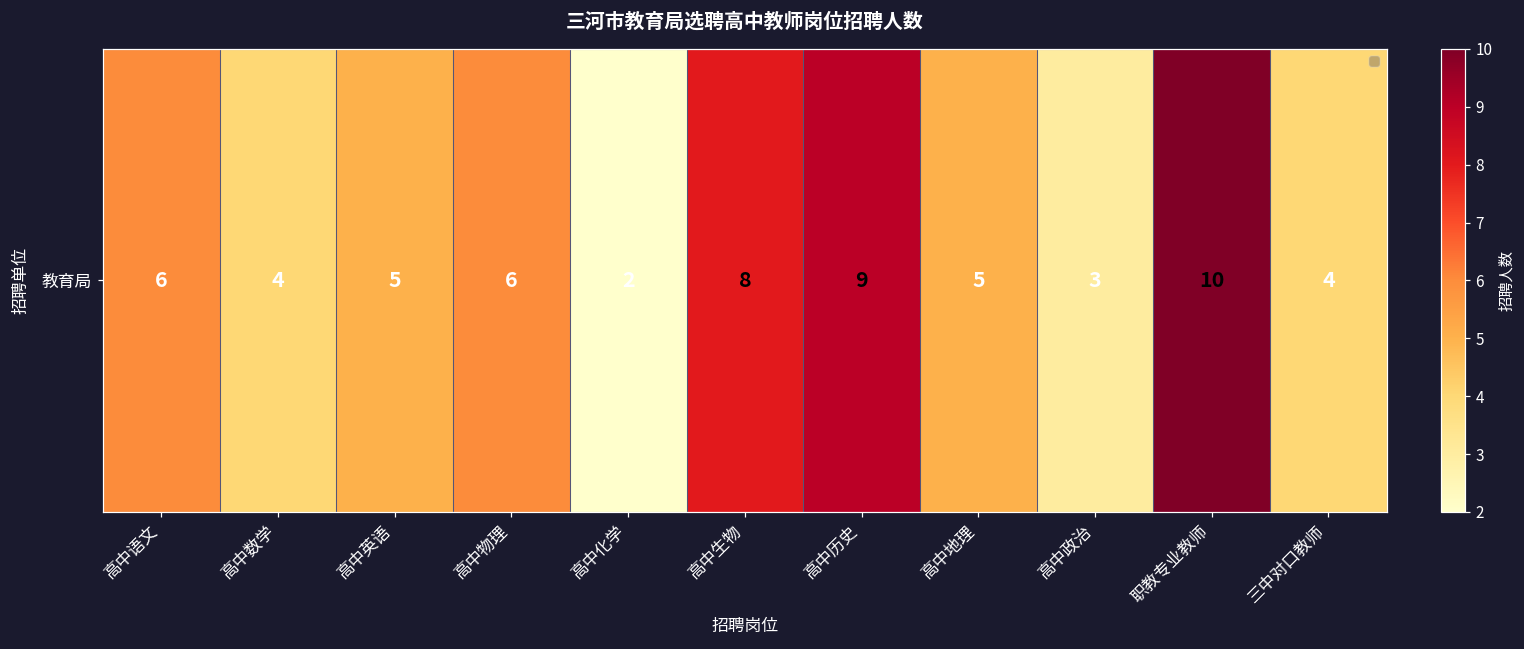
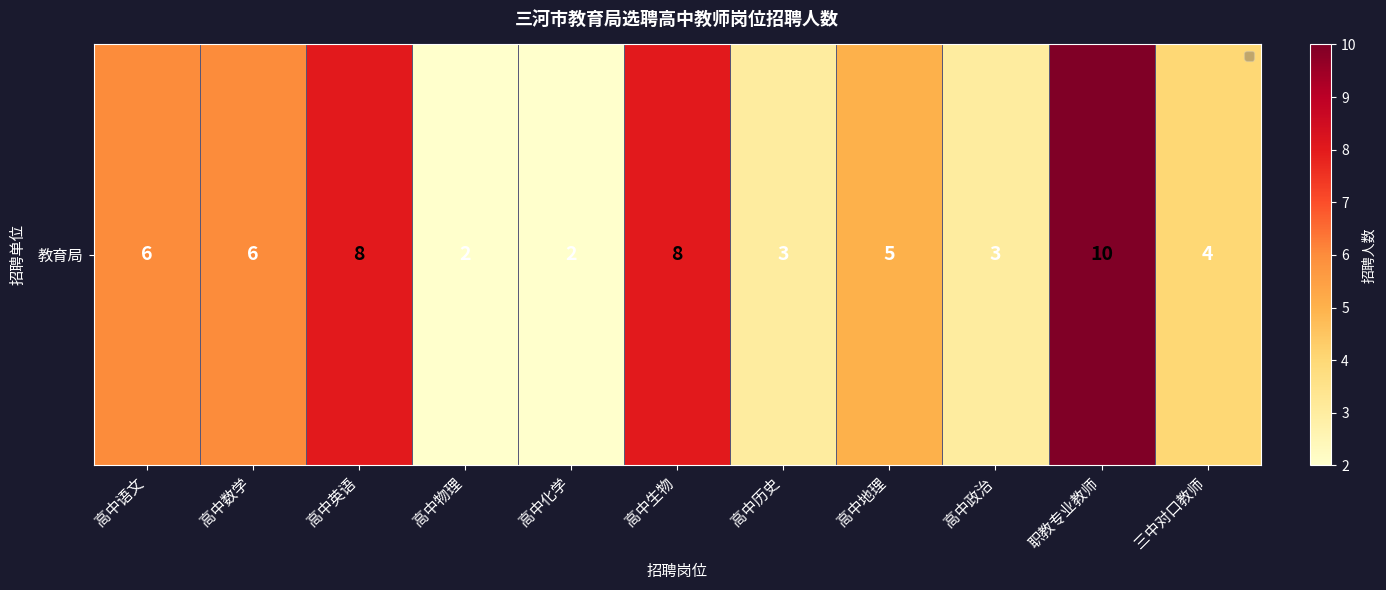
教育局, 高中数学: 4 -> 6
教育局, 高中英语: 5 -> 8
教育局, 高中物理: 6 -> 2
教育局, 高中历史: 9 -> 3
